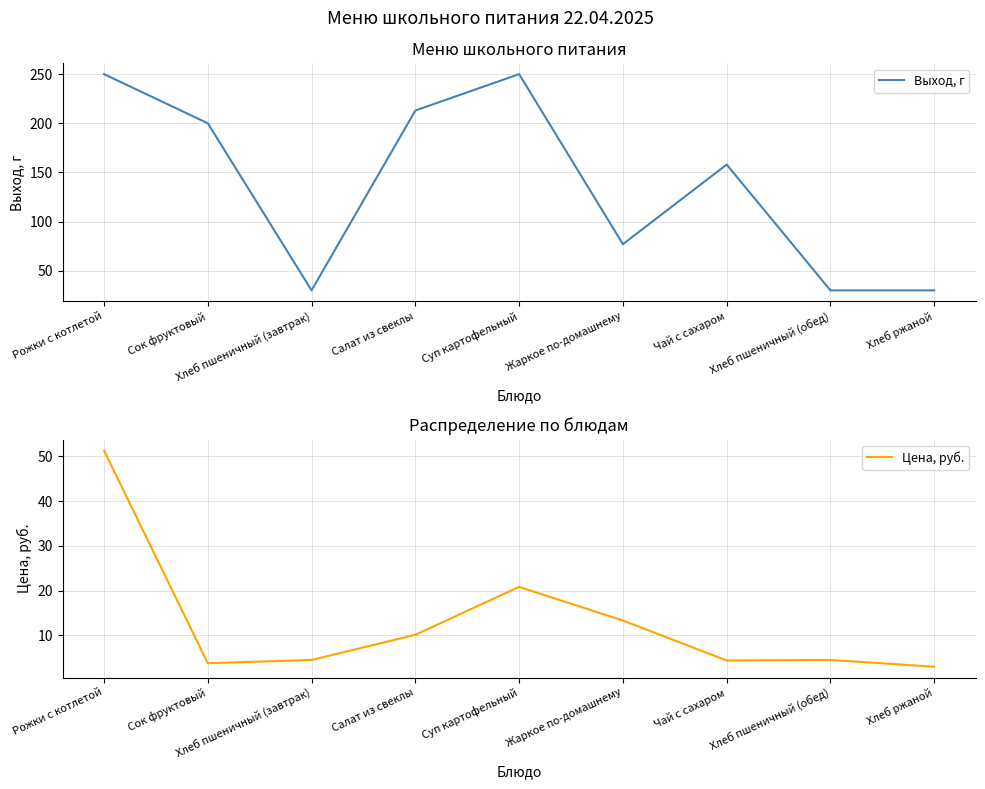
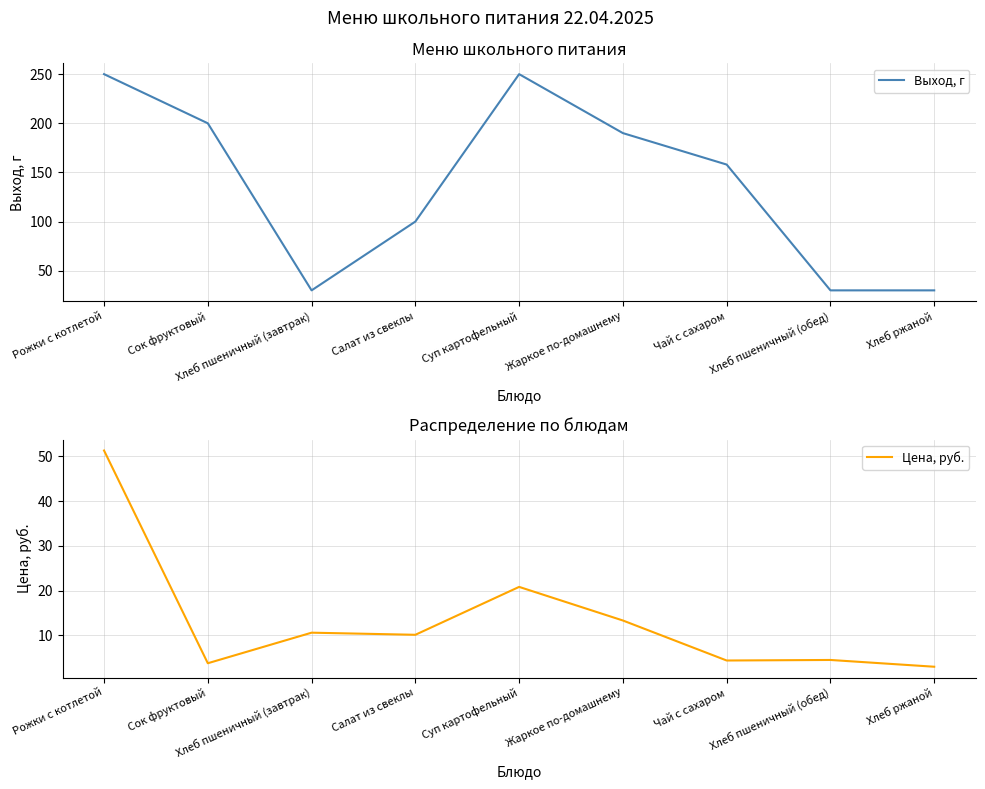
Меню школьного питания, Салат из свеклы: 210 -> 100
Меню школьного питания, Жаркое по-домашнему: 80 -> 190
Распределение по блюдам, Хлеб пшеничный (завтрак): 5 -> 11
